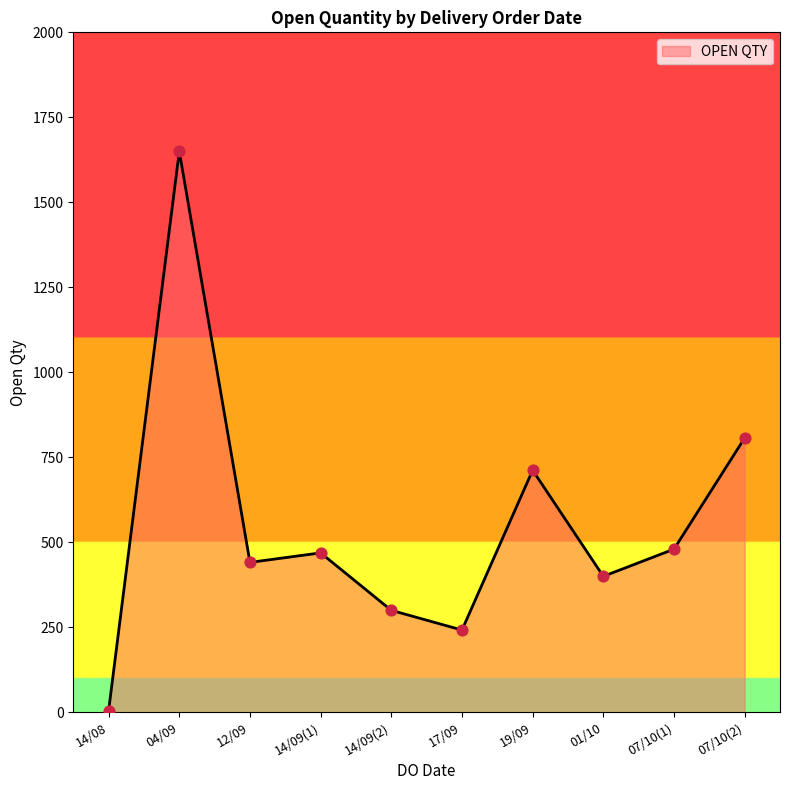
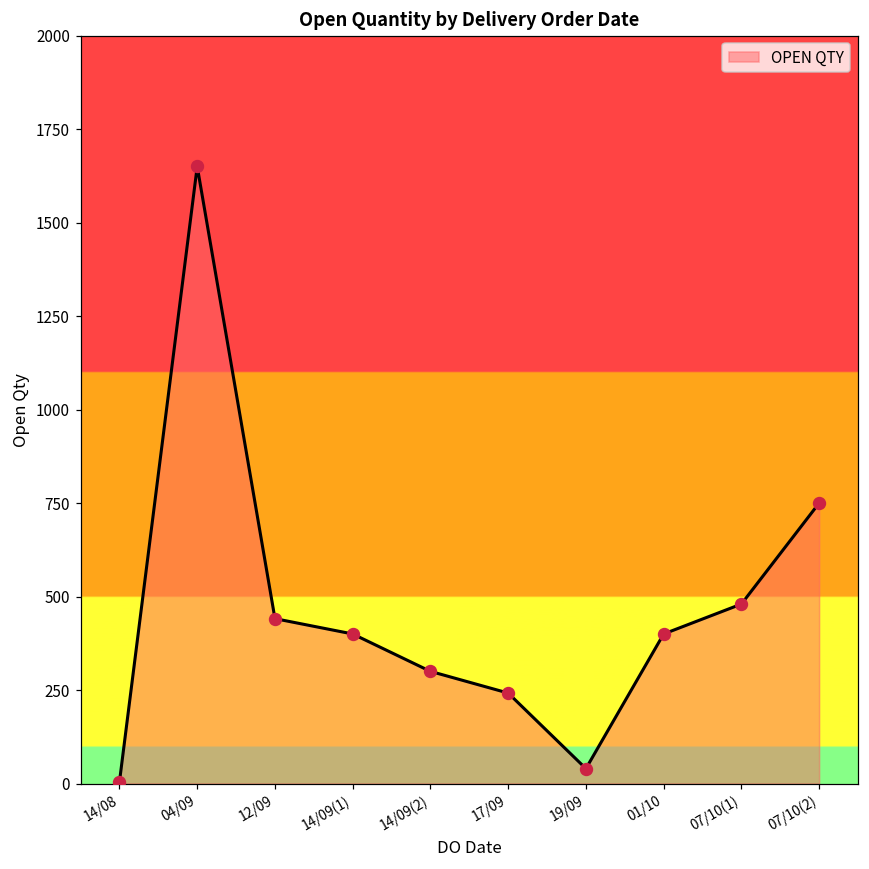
14/09(1): 470 -> 400
19/09: 710 -> 40
07/10(2): 810 -> 750
